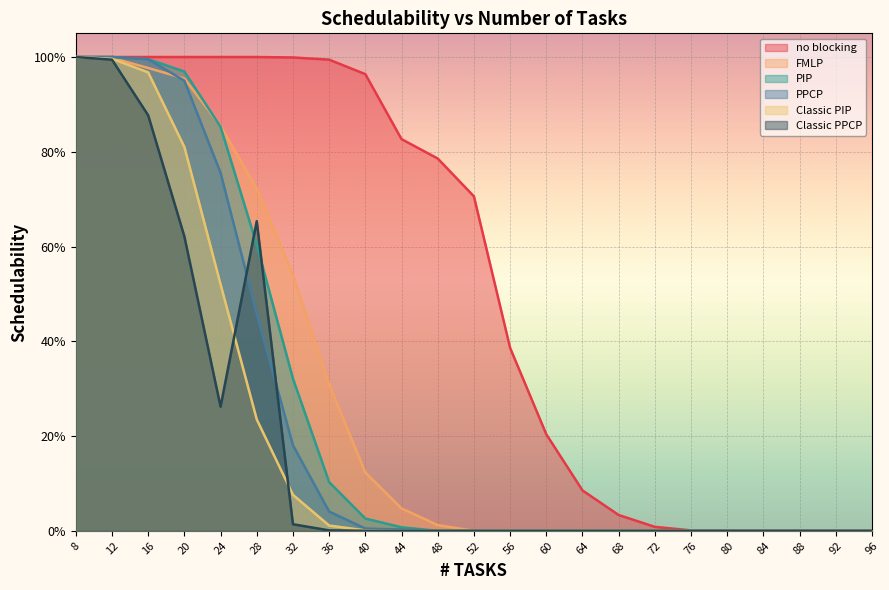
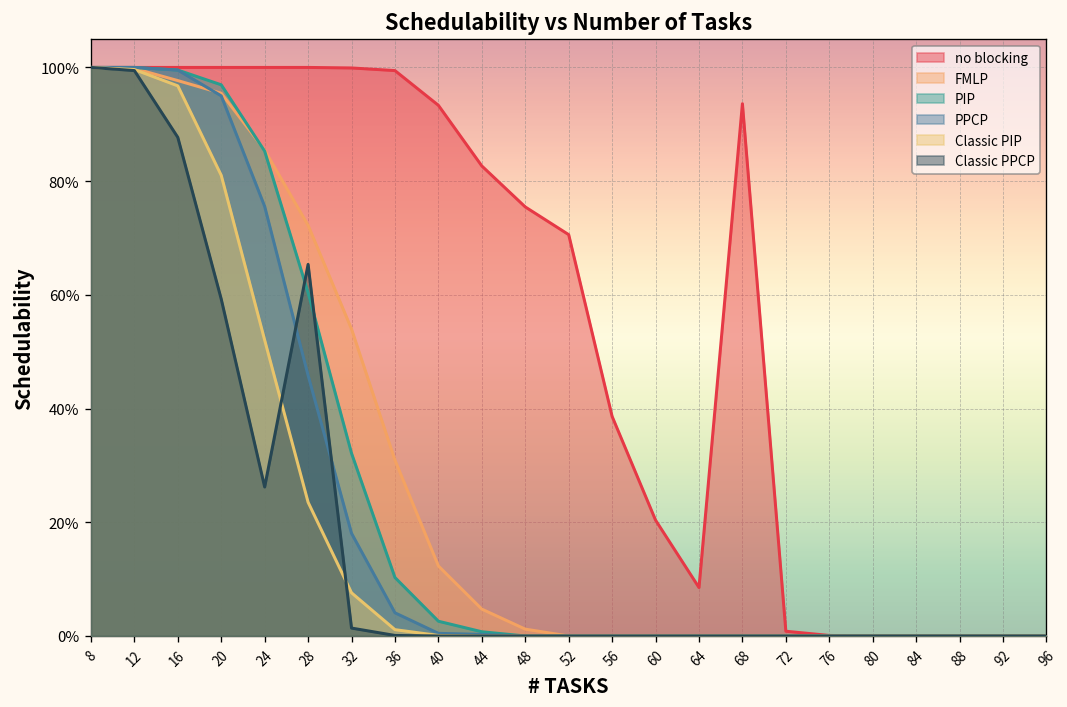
Classic PPCP, 20: 62% -> 59%
no blocking, 40: 96% -> 93%
no blocking, 48: 79% -> 75%
no blocking, 68: 3% -> 94%
